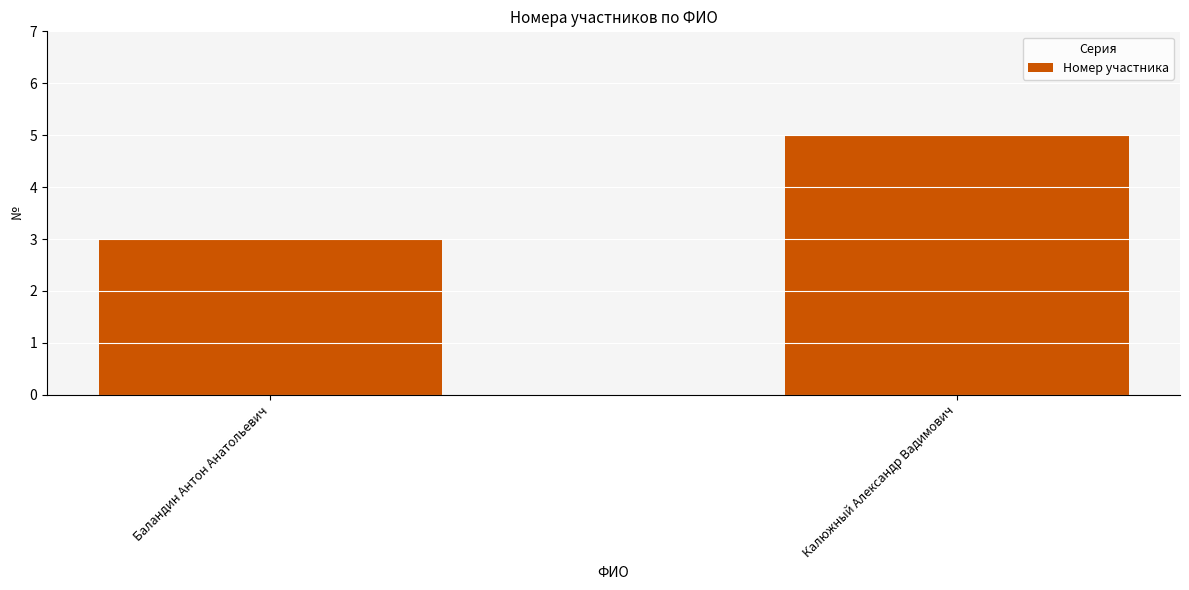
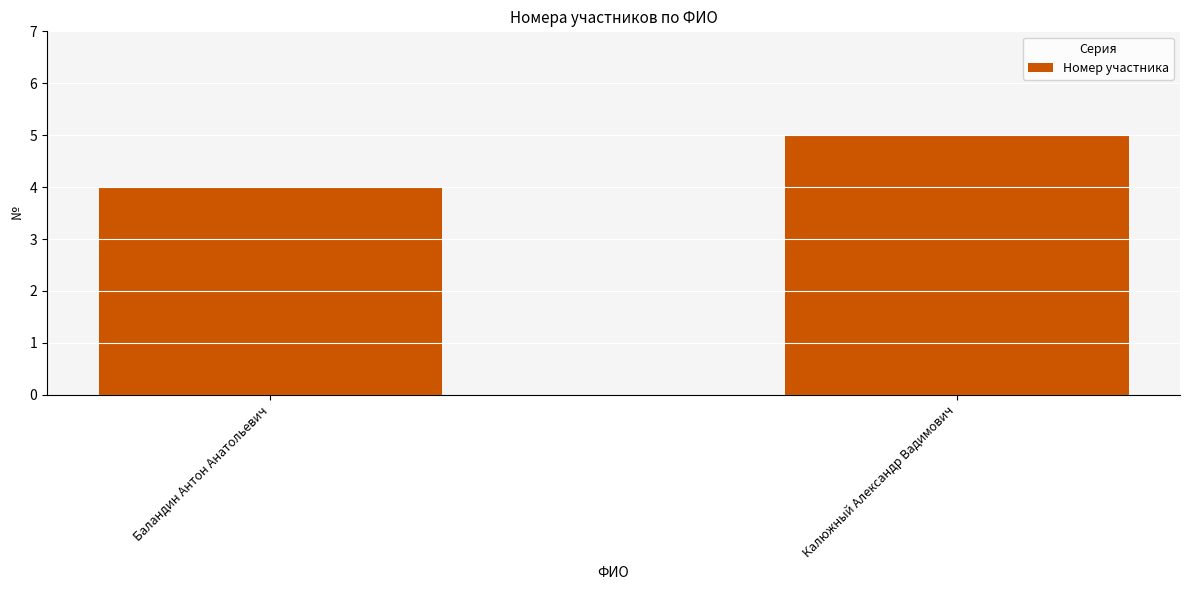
Баландин Антон Анатольевич: 3 -> 4
